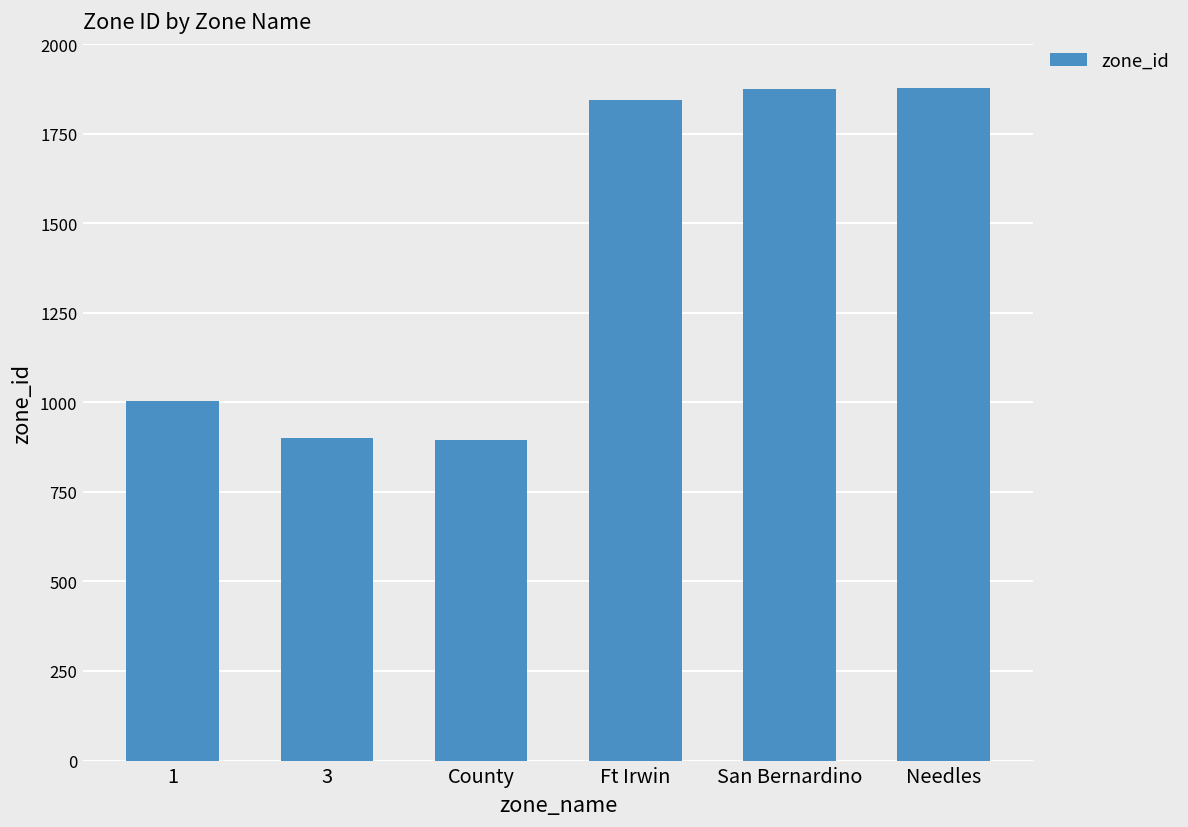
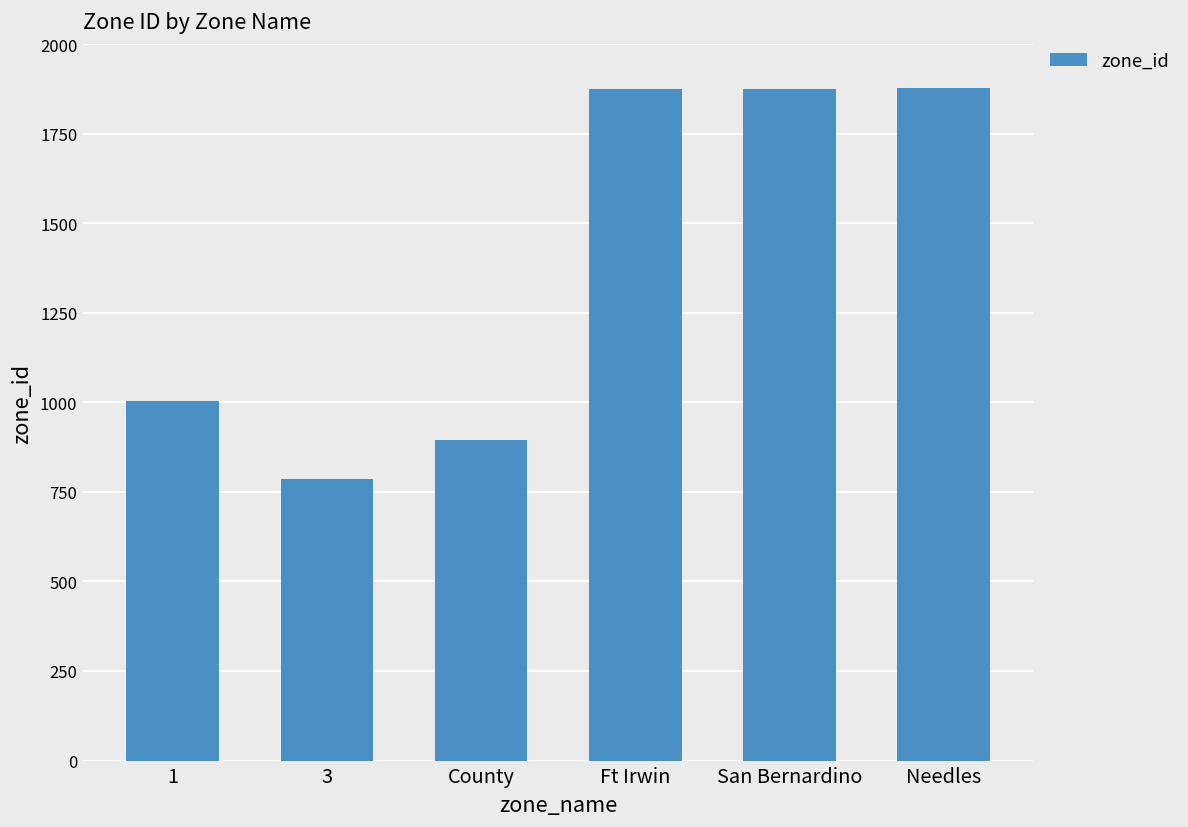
3: 900 -> 790
Ft Irwin: 1850 -> 1880
